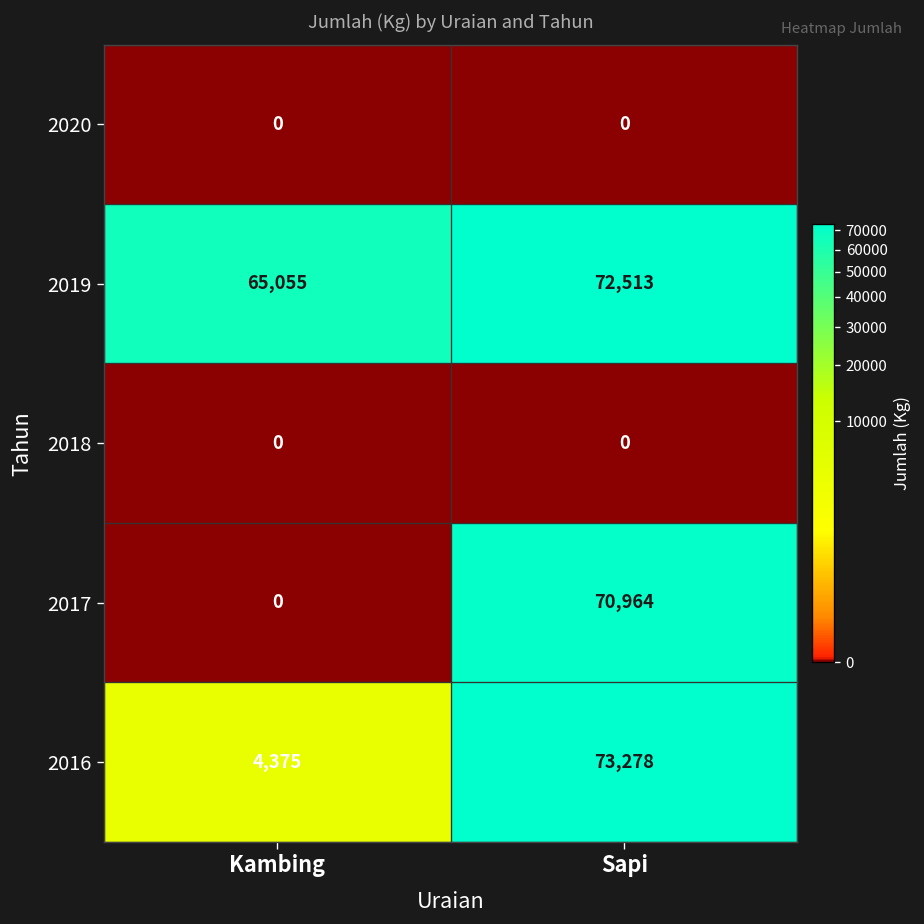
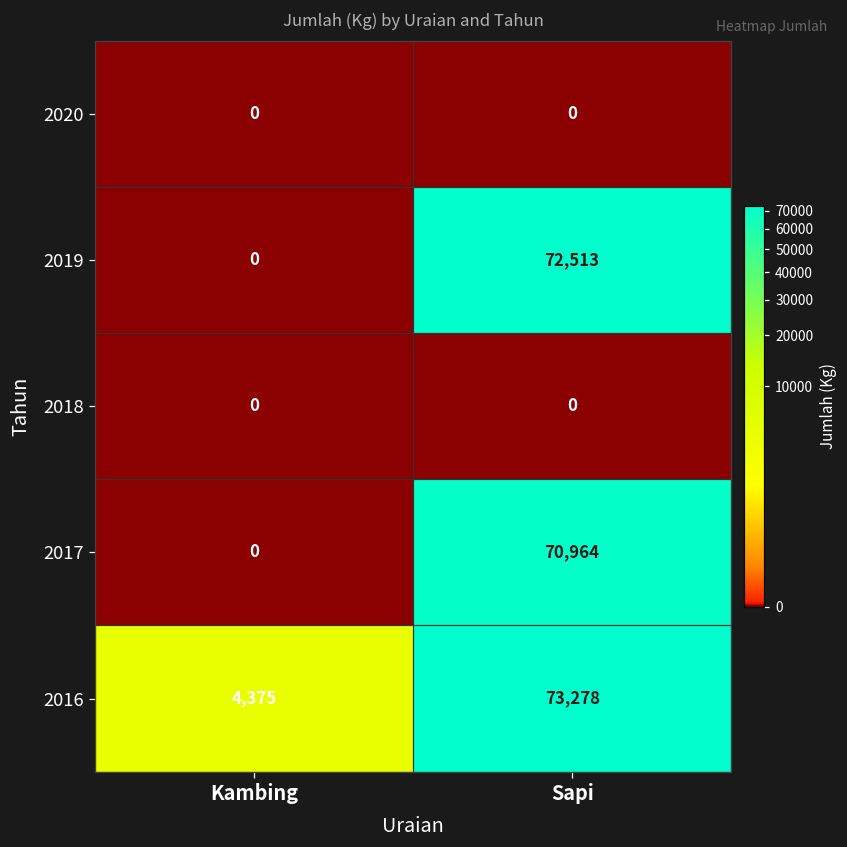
2019, Kambing: 65,055 -> 0
